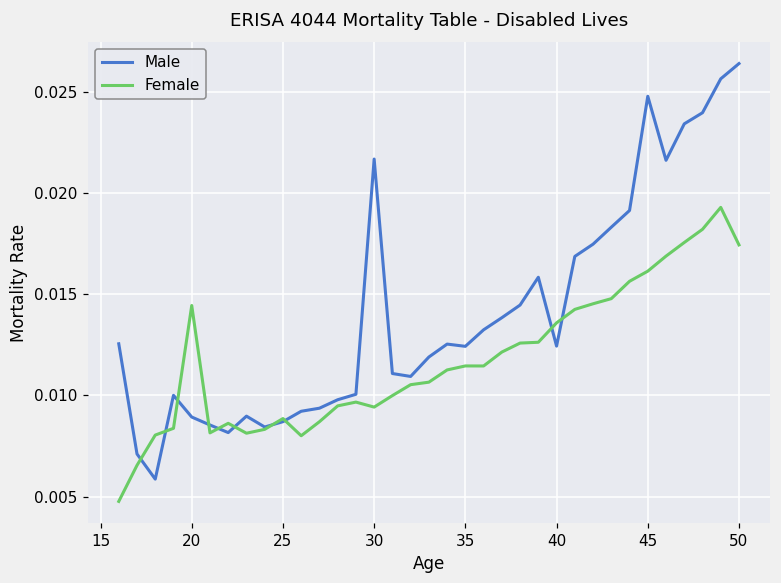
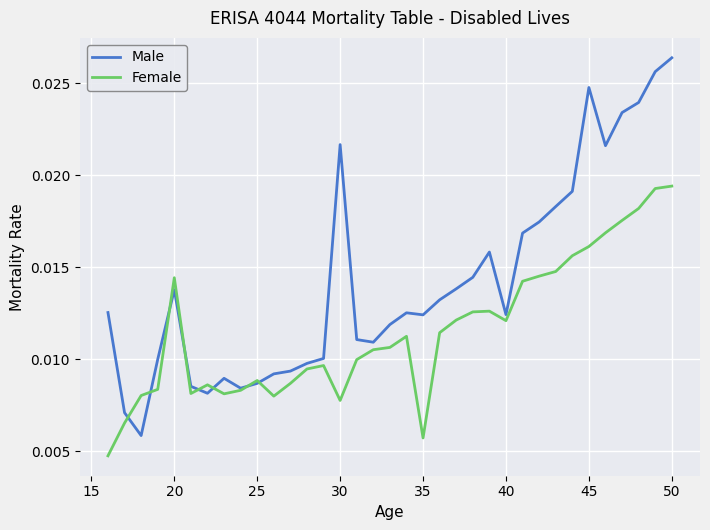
Male, 20: 0.0089 -> 0.0138
Female, 30: 0.0094 -> 0.0078
Female, 35: 0.0115 -> 0.0057
Female, 40: 0.0136 -> 0.0121
Female, 50: 0.0174 -> 0.0194
